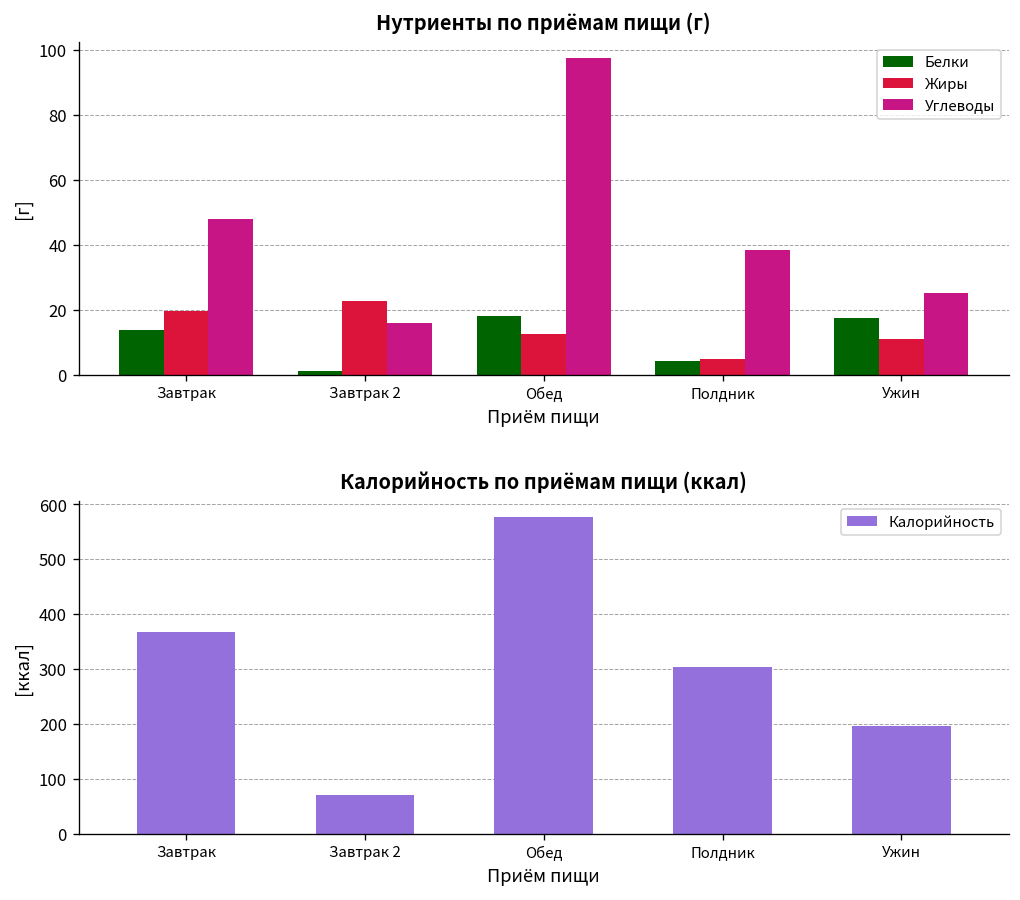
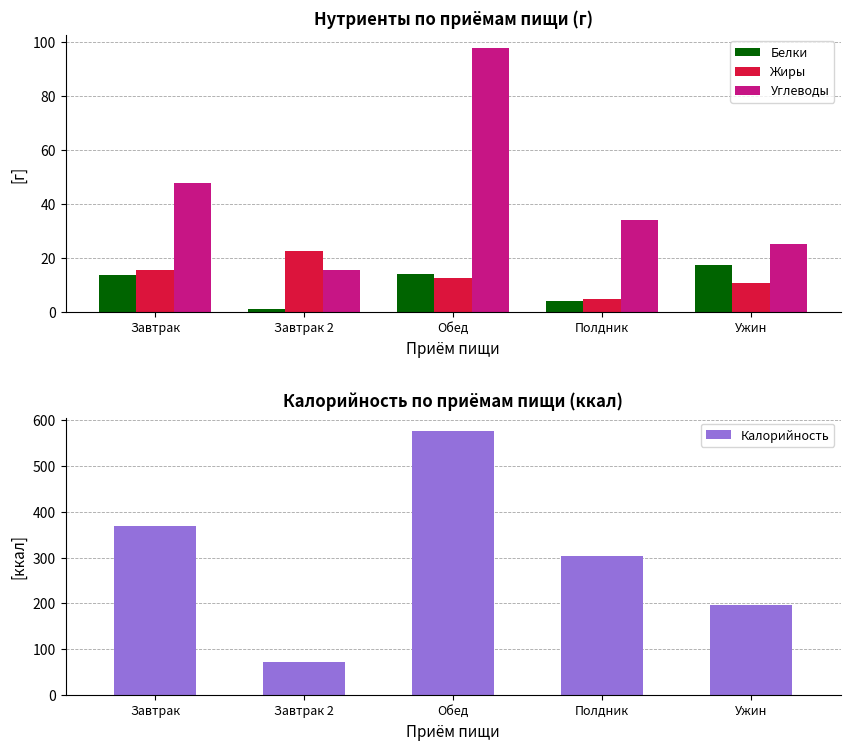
Нутриенты по приёмам пищи (г), Жиры, Завтрак: 20 -> 15
Нутриенты по приёмам пищи (г), Белки, Обед: 18 -> 14
Нутриенты по приёмам пищи (г), Углеводы, Полдник: 38 -> 34
